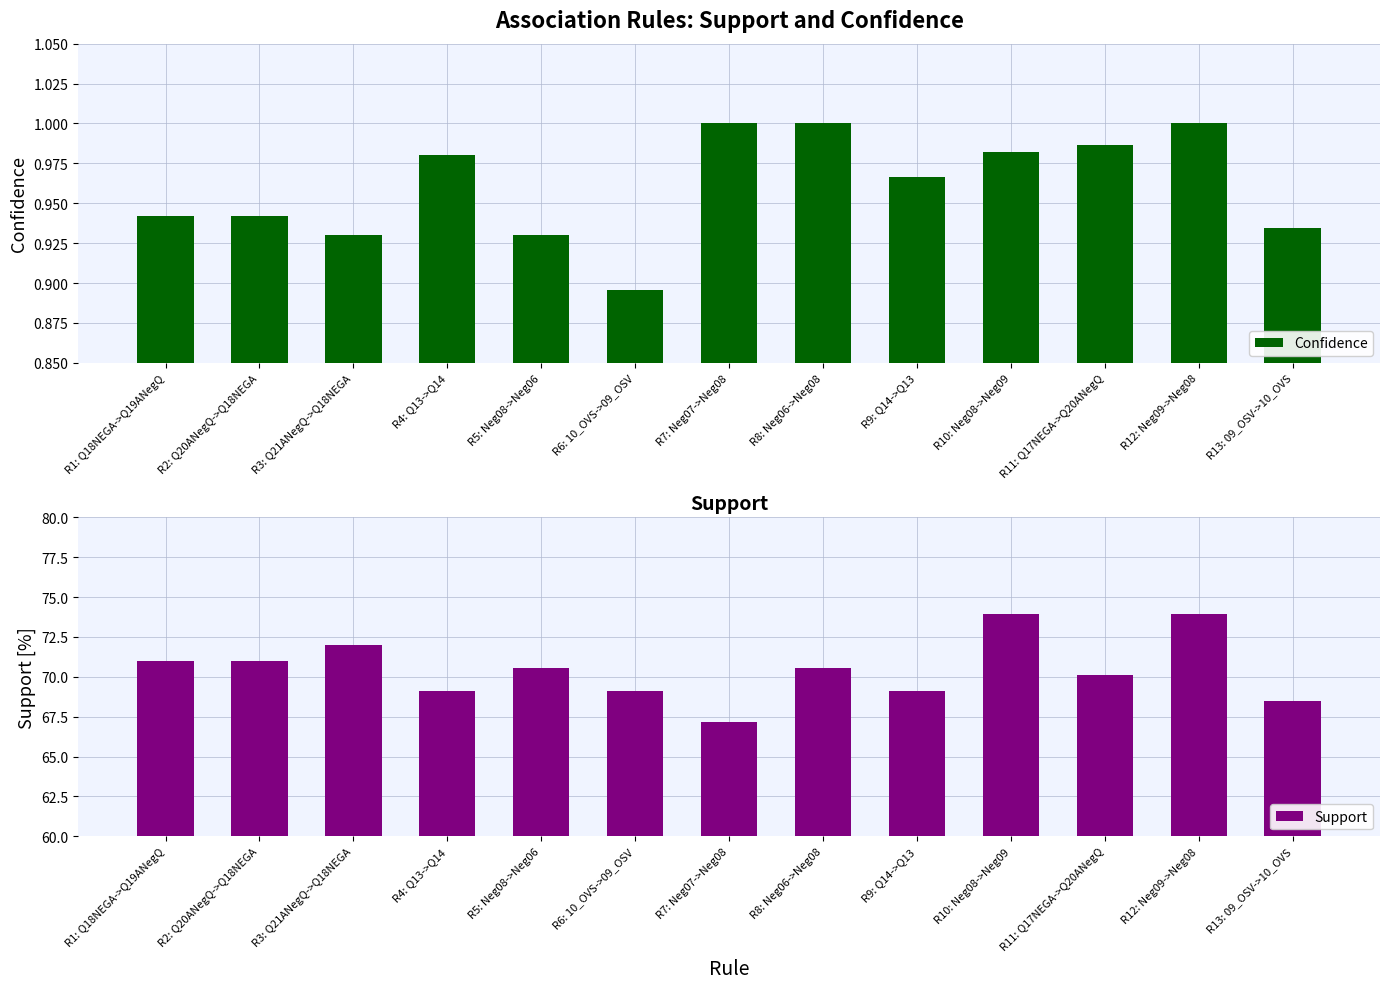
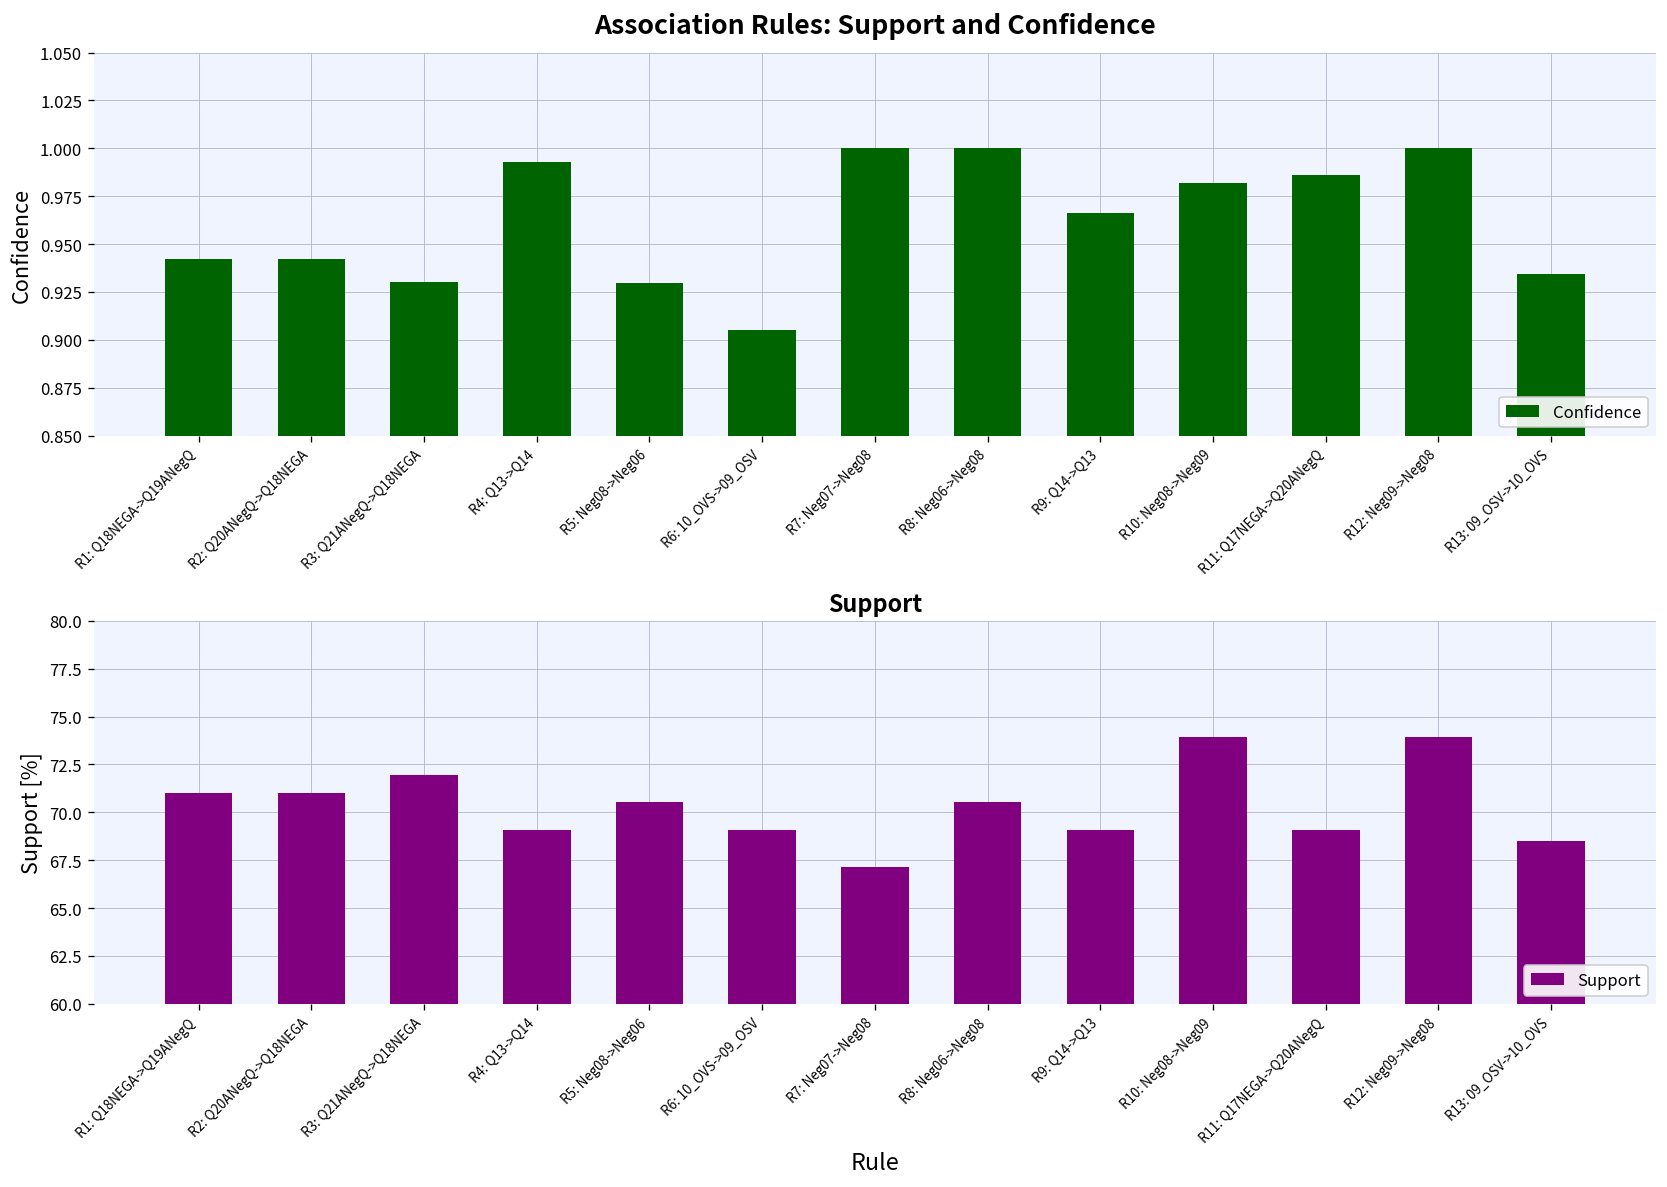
Association Rules: Support and Confidence, R4: Q13->Q14: 0.980 -> 0.993
Association Rules: Support and Confidence, R6: 10_OVS->09_OSV: 0.895 -> 0.905
Support, R11: Q17NEGA->Q20ANegQ: 70.1 -> 69.1
